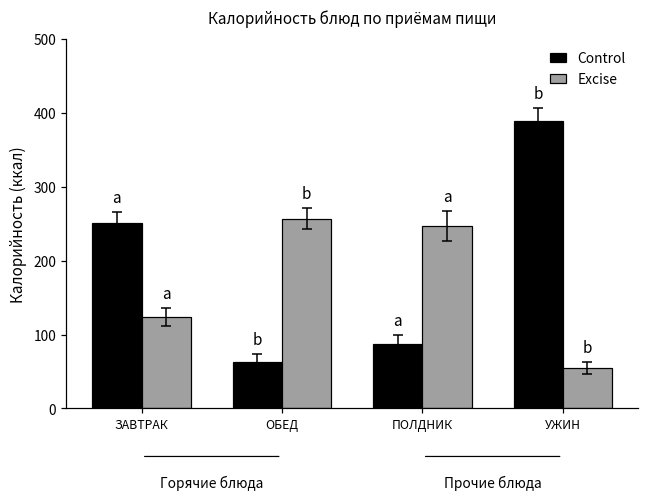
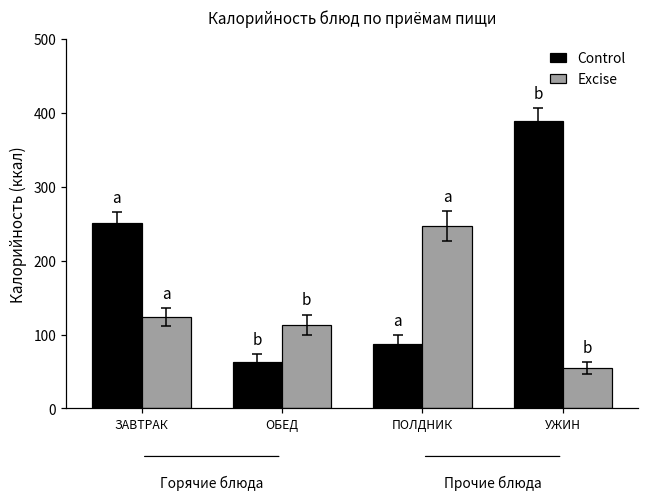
Excise, ОБЕД: 260 -> 110
